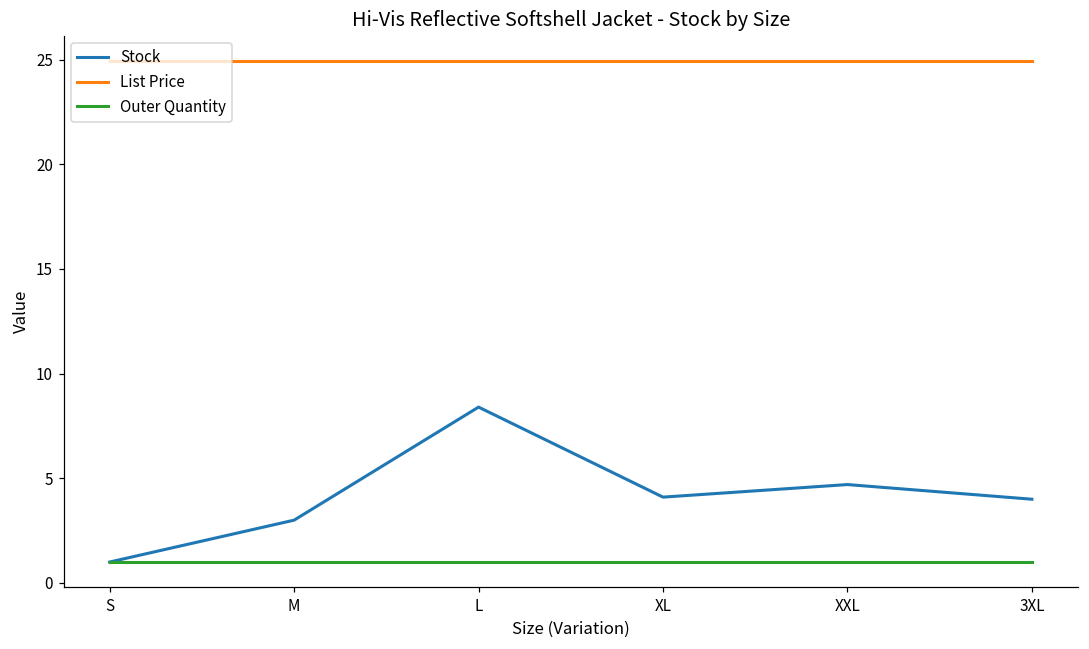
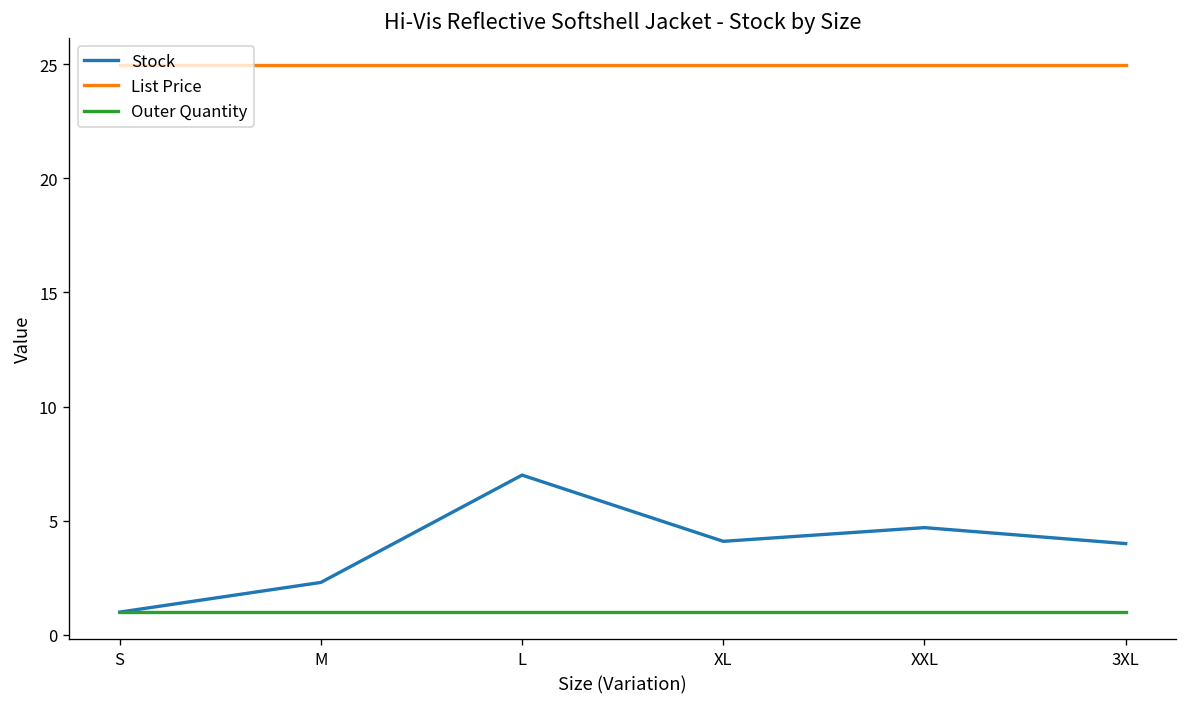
Stock, M: 3.0 -> 2.3
Stock, L: 8.4 -> 7.0
